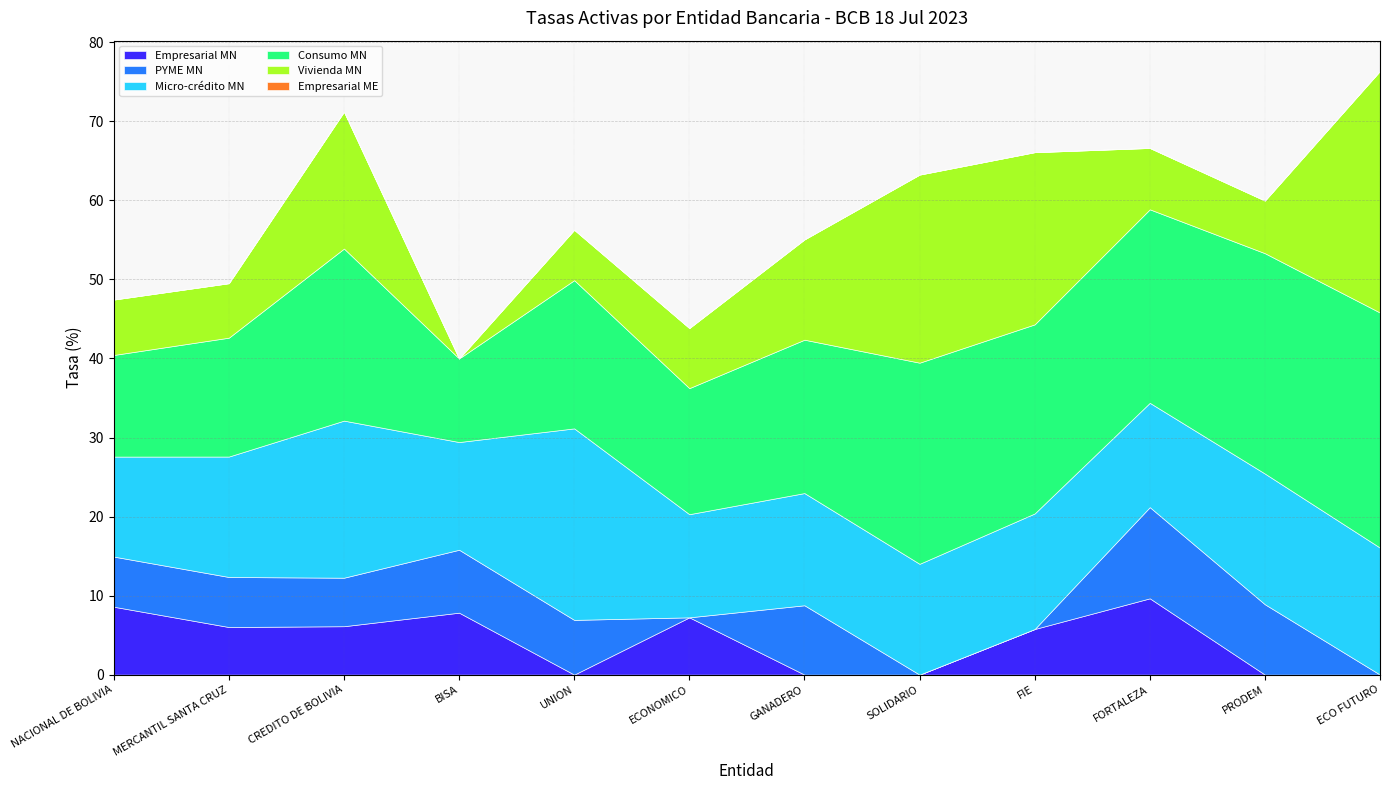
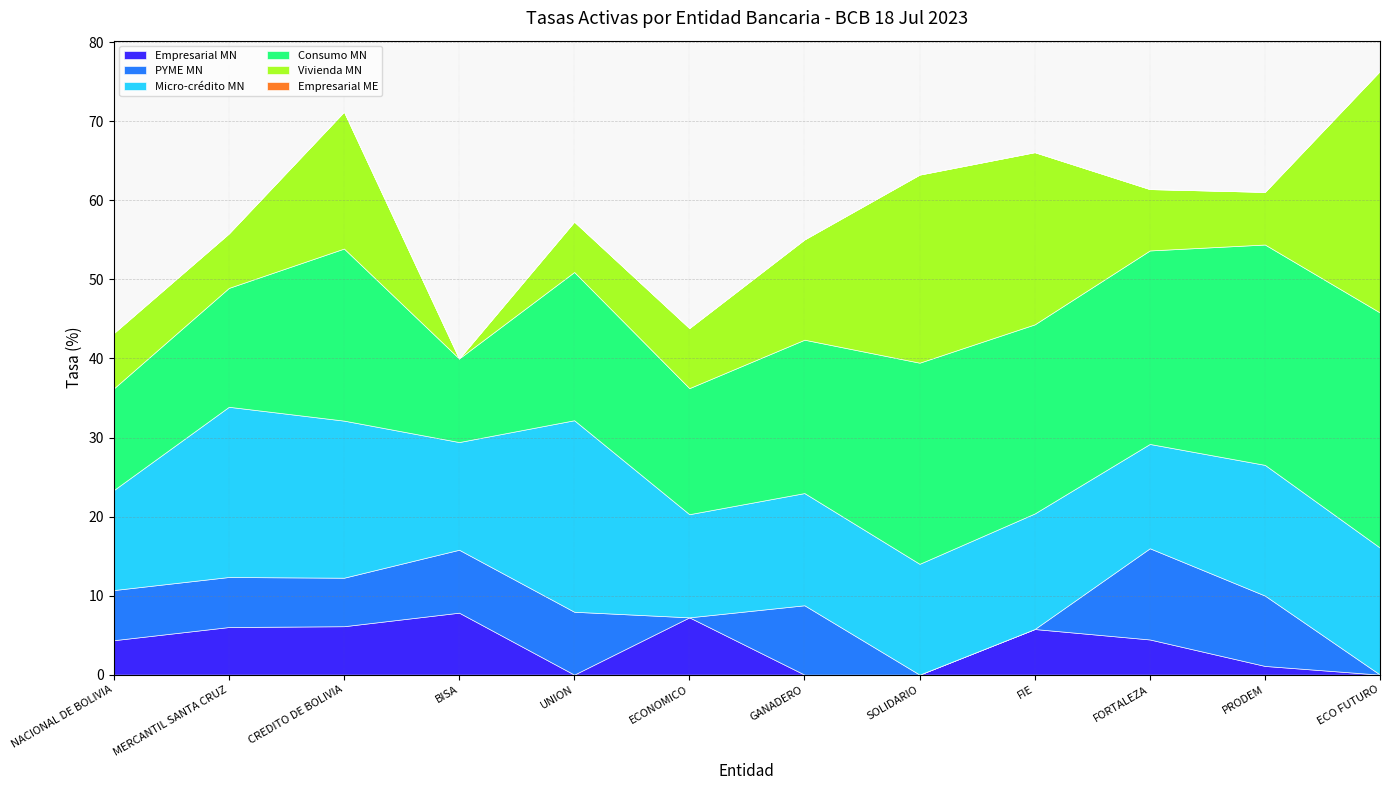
Empresarial MN, NACIONAL DE BOLIVIA: 9 -> 4
Micro-crédito MN, MERCANTIL SANTA CRUZ: 15 -> 22
PYME MN, UNION: 7 -> 8
Empresarial MN, FORTALEZA: 10 -> 4
Empresarial MN, PRODEM: 0 -> 1
